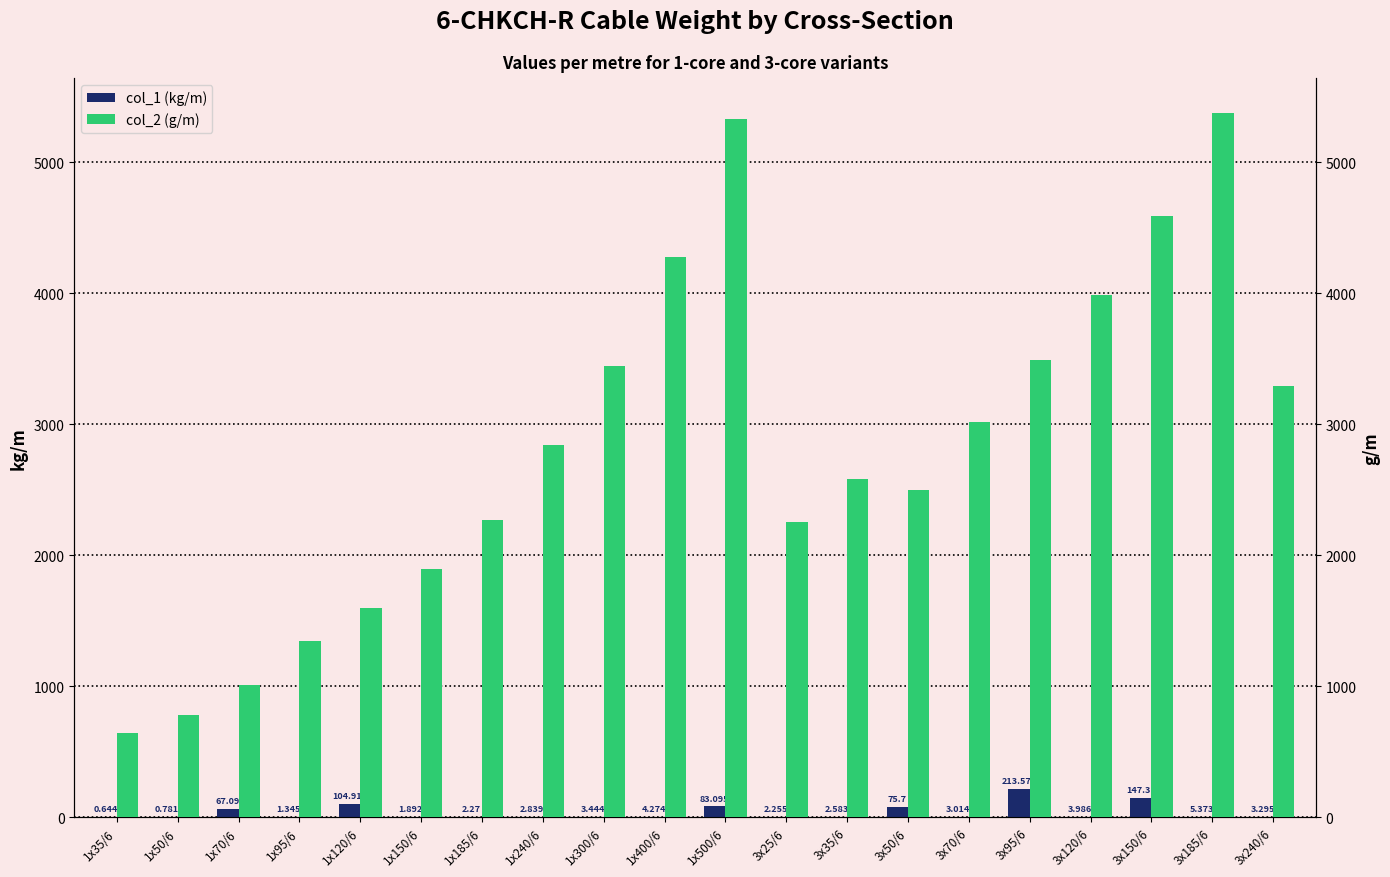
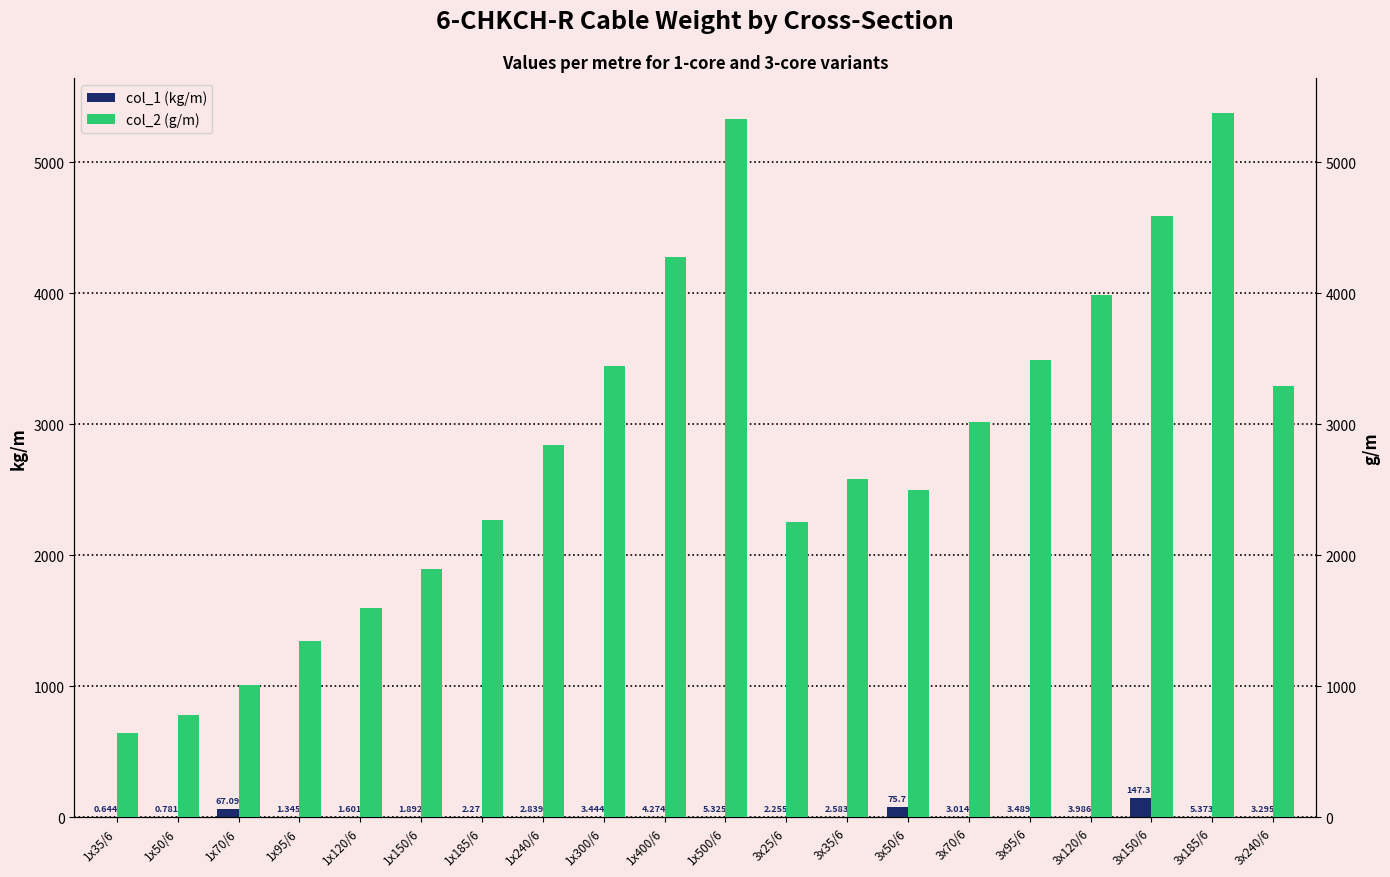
col_1 (kg/m), 1x120/6: 104.912 -> 1.601
col_1 (kg/m), 1x500/6: 83.095 -> 5.325
col_1 (kg/m), 3x95/6: 213.578 -> 3.489
